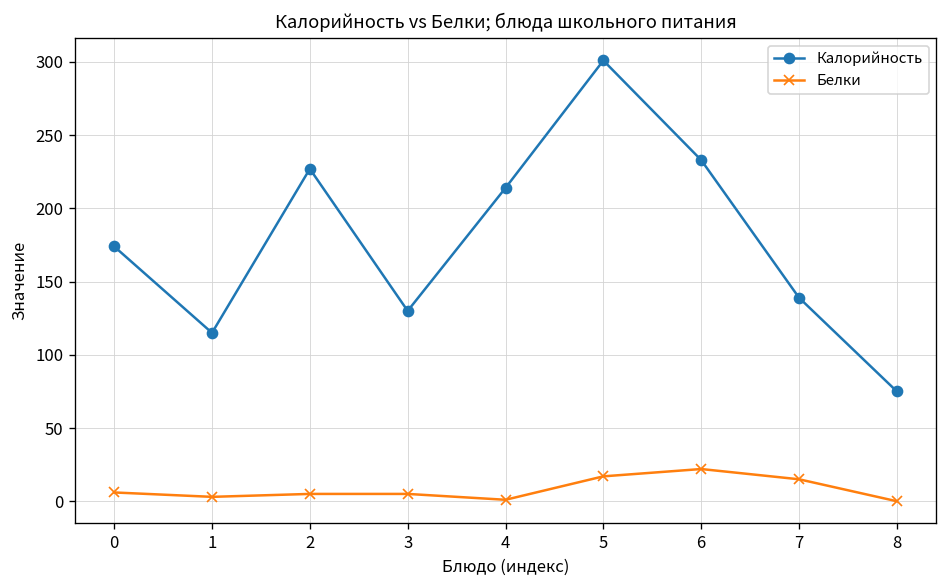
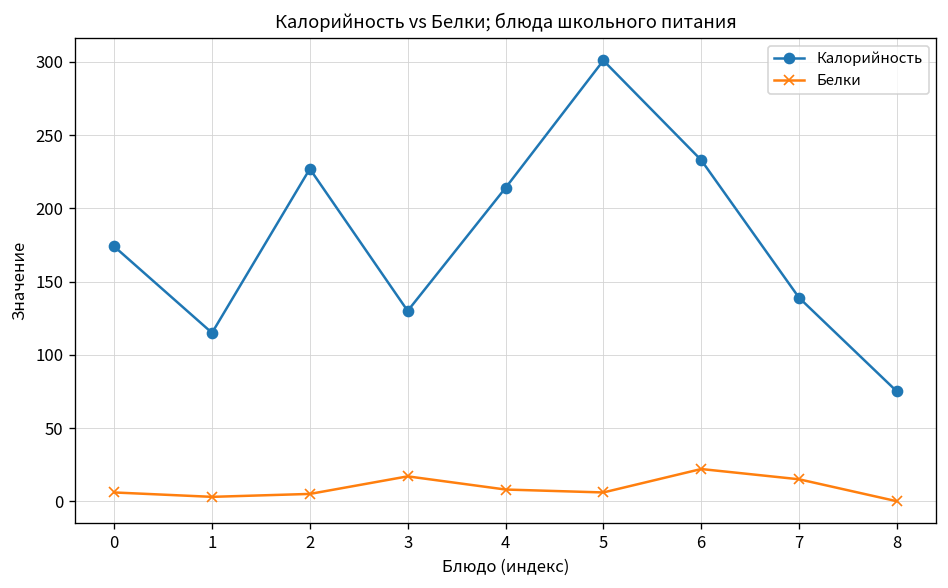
Белки, 3: 5 -> 17
Белки, 4: 1 -> 8
Белки, 5: 17 -> 6
